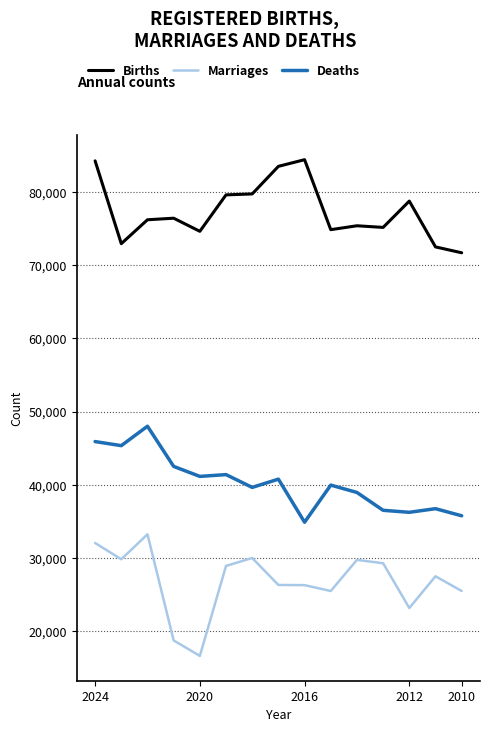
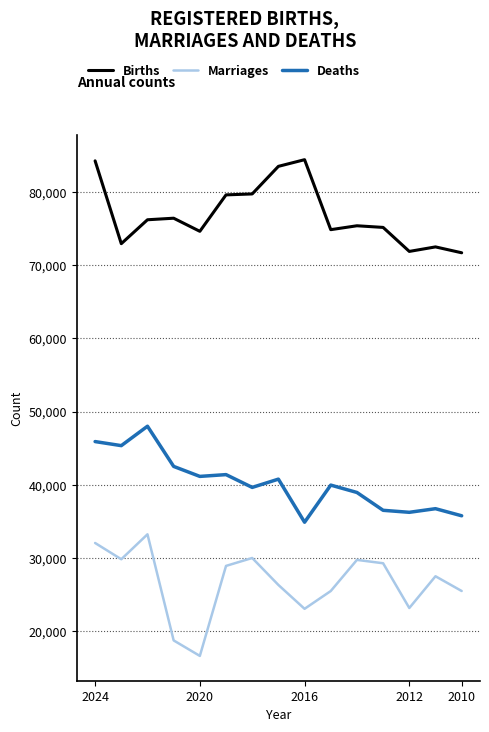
Marriages, 2016: 26,000 -> 23,000
Births, 2012: 79,000 -> 72,000
